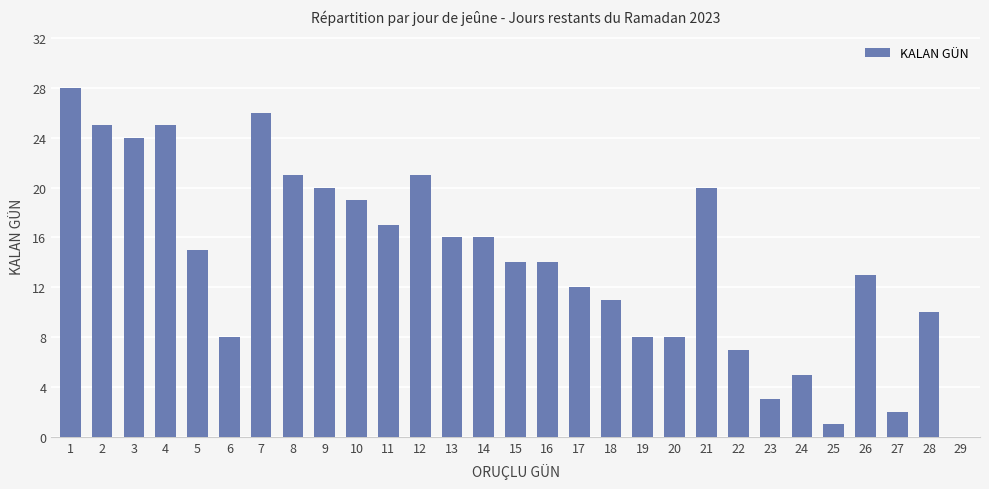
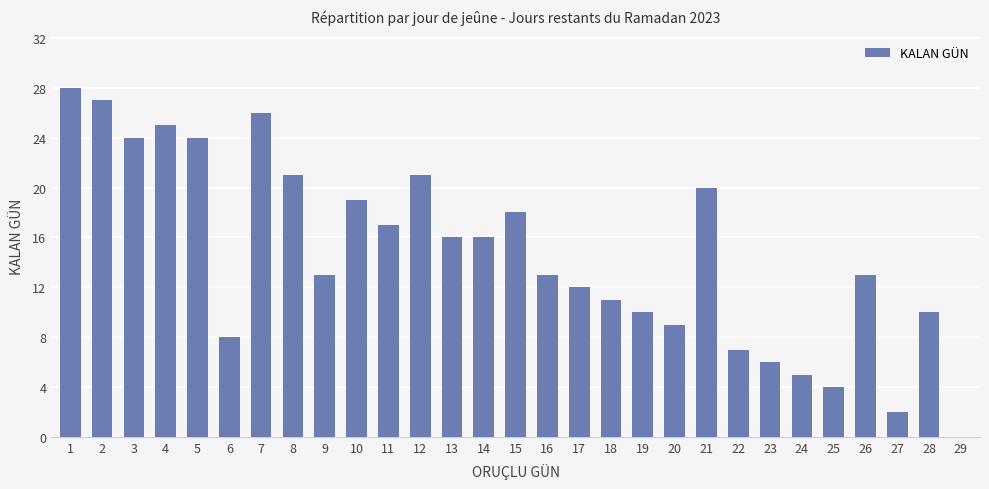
2: 25 -> 27
5: 15 -> 24
9: 20 -> 13
15: 14 -> 18
16: 14 -> 13
19: 8 -> 10
20: 8 -> 9
23: 3 -> 6
25: 1 -> 4
